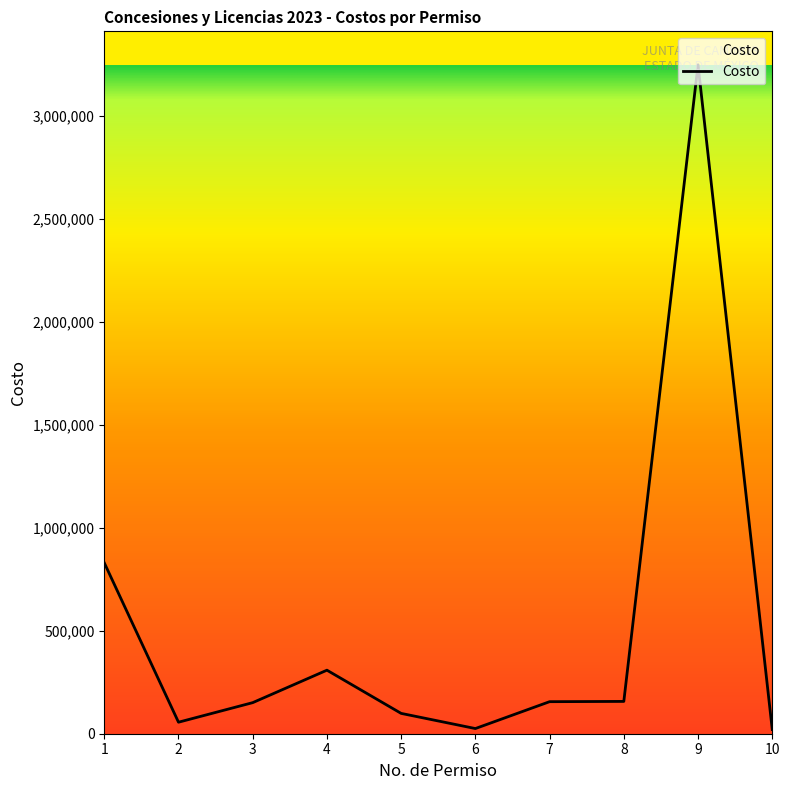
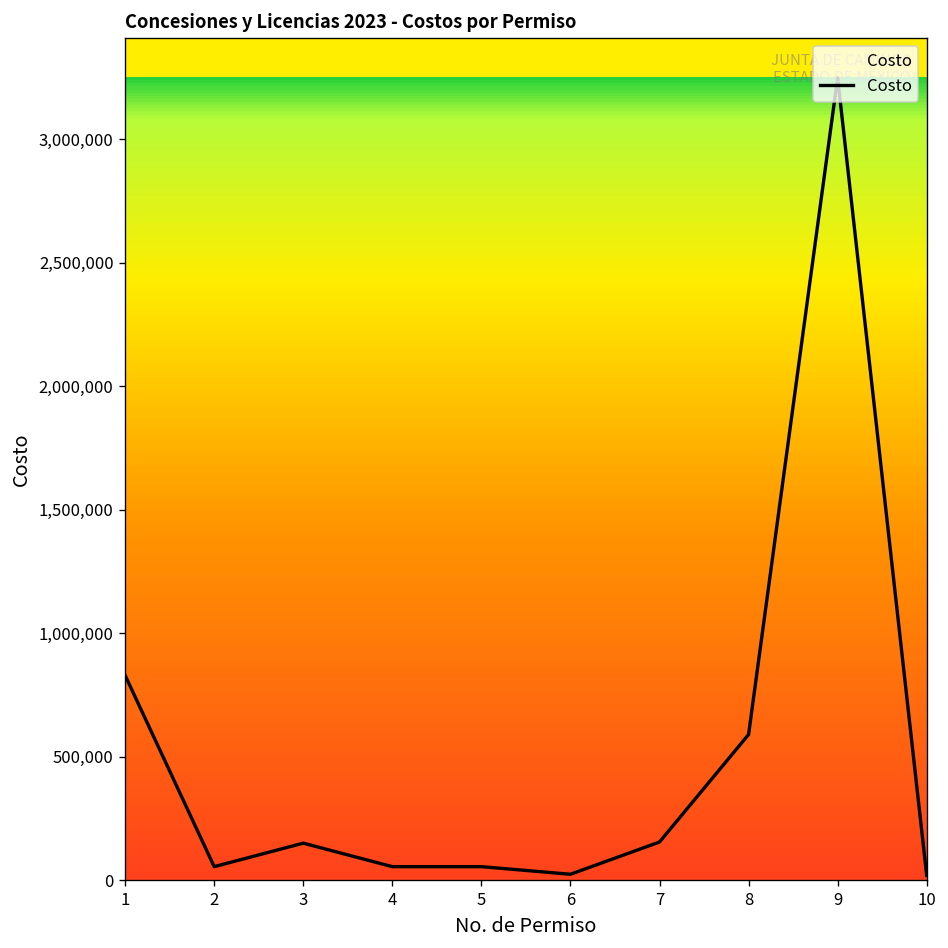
4: 310,000 -> 60,000
5: 100,000 -> 60,000
8: 160,000 -> 590,000
